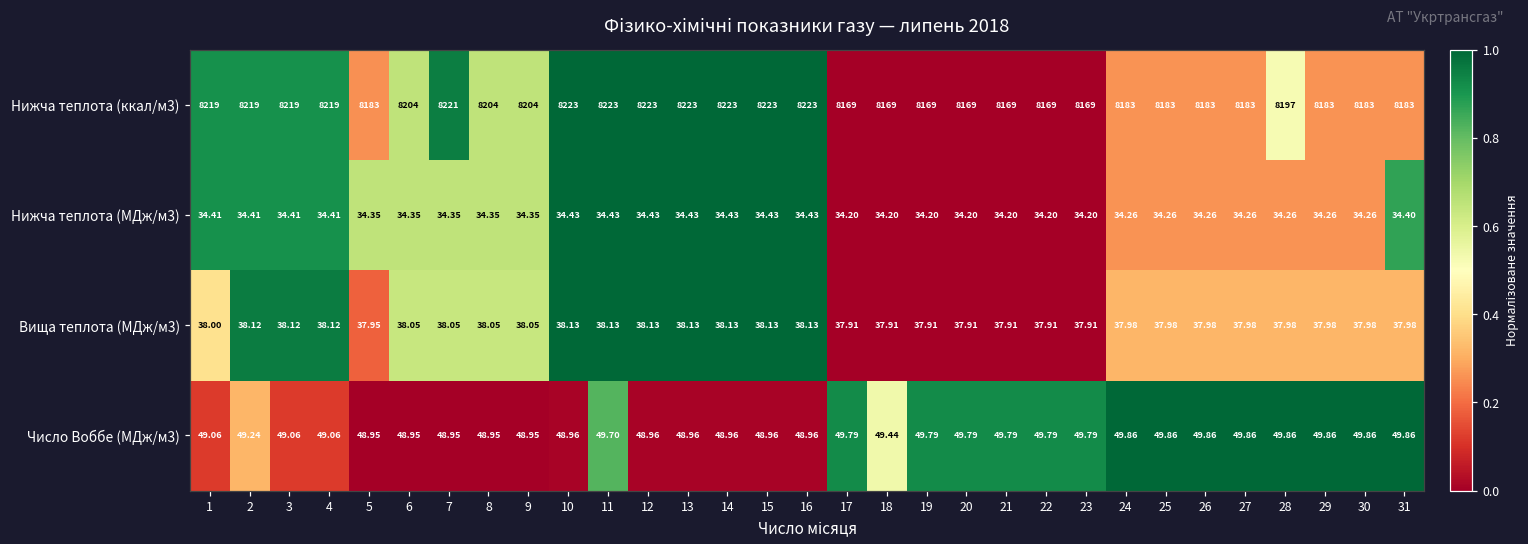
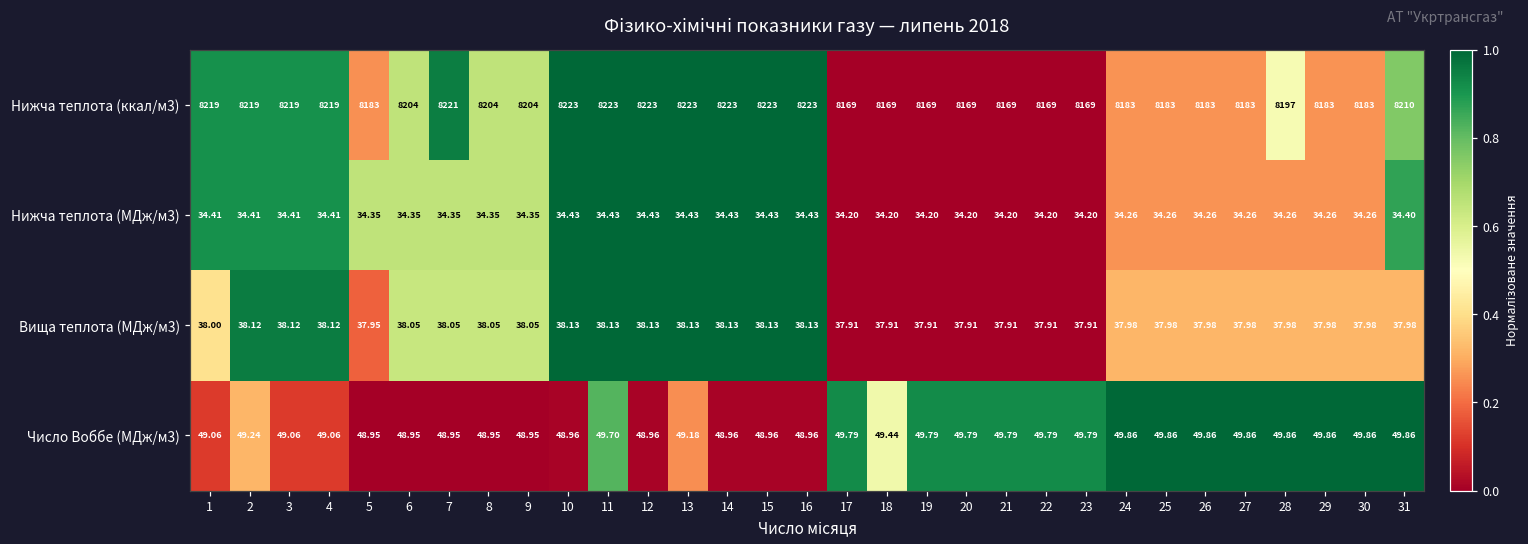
Нижча теплота (ккал/м3), 31: 8183 -> 8210
Число Воббе (МДж/м3), 13: 48.96 -> 49.18
